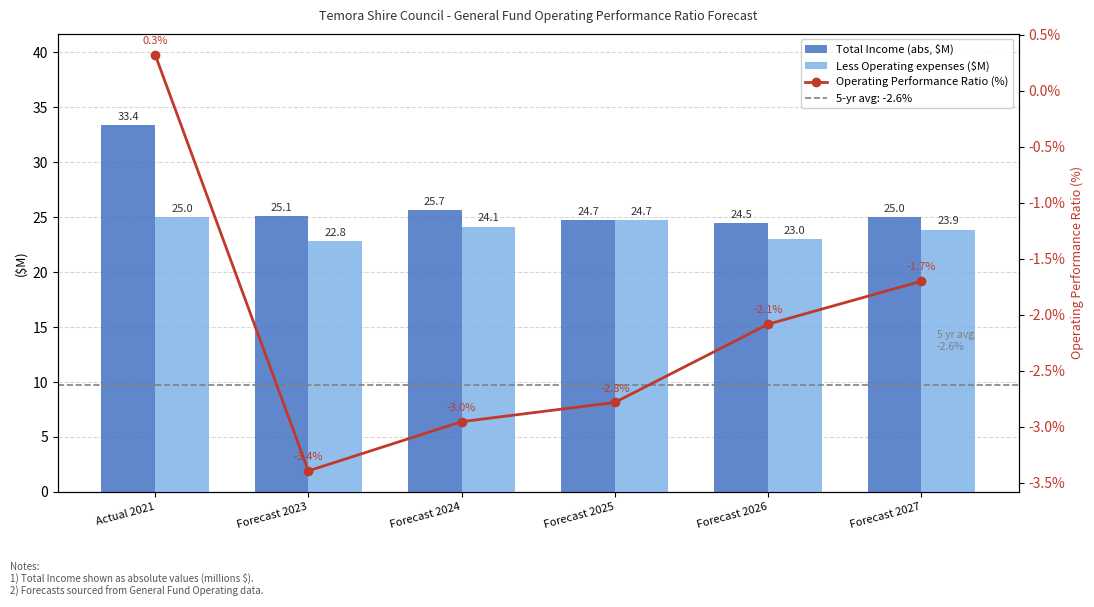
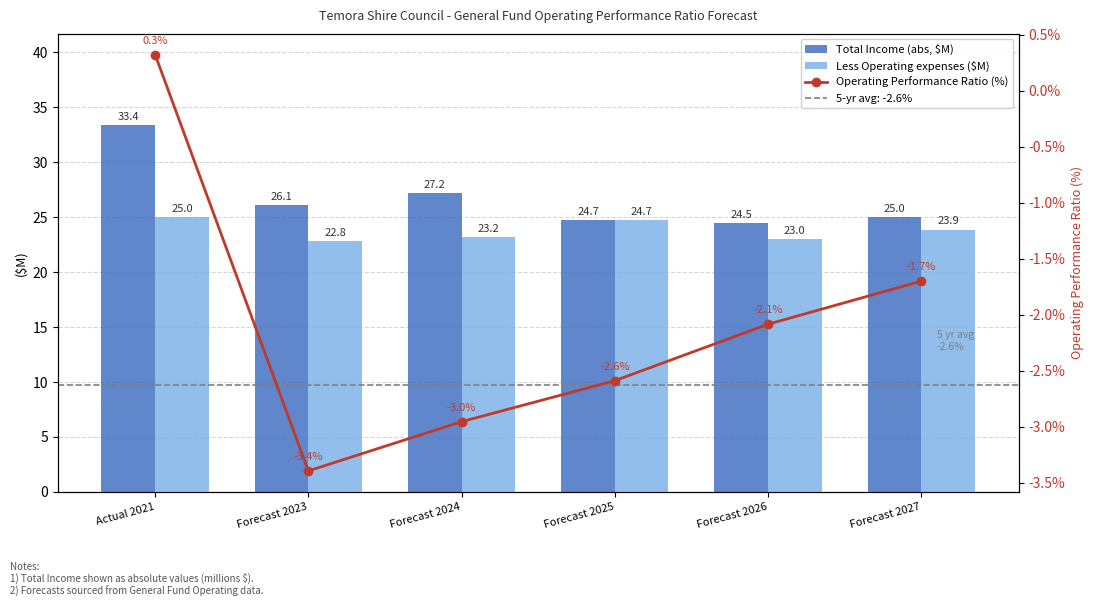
Total Income (abs, $M), Forecast 2023: 25.1 -> 26.1
Total Income (abs, $M), Forecast 2024: 25.7 -> 27.2
Less Operating expenses ($M), Forecast 2024: 24.1 -> 23.2
Operating Performance Ratio (%), Forecast 2025: -2.8% -> -2.6%
